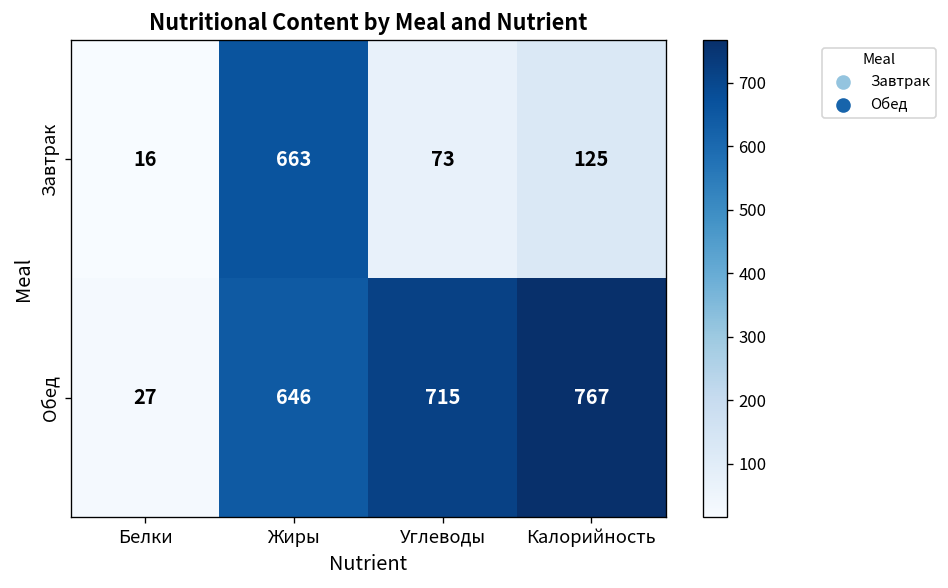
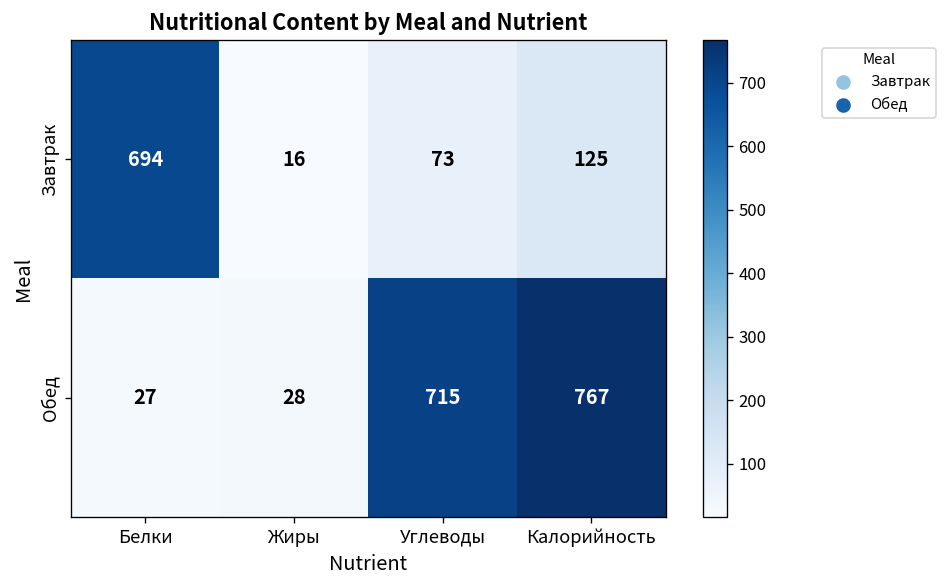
Завтрак, Белки: 16 -> 694
Завтрак, Жиры: 663 -> 16
Обед, Жиры: 646 -> 28
